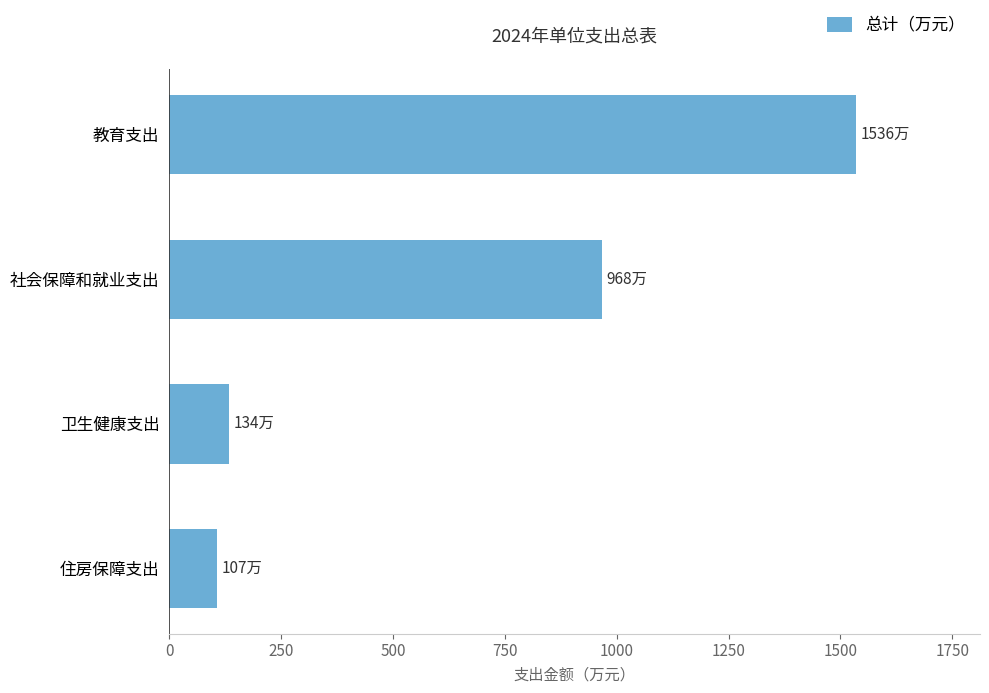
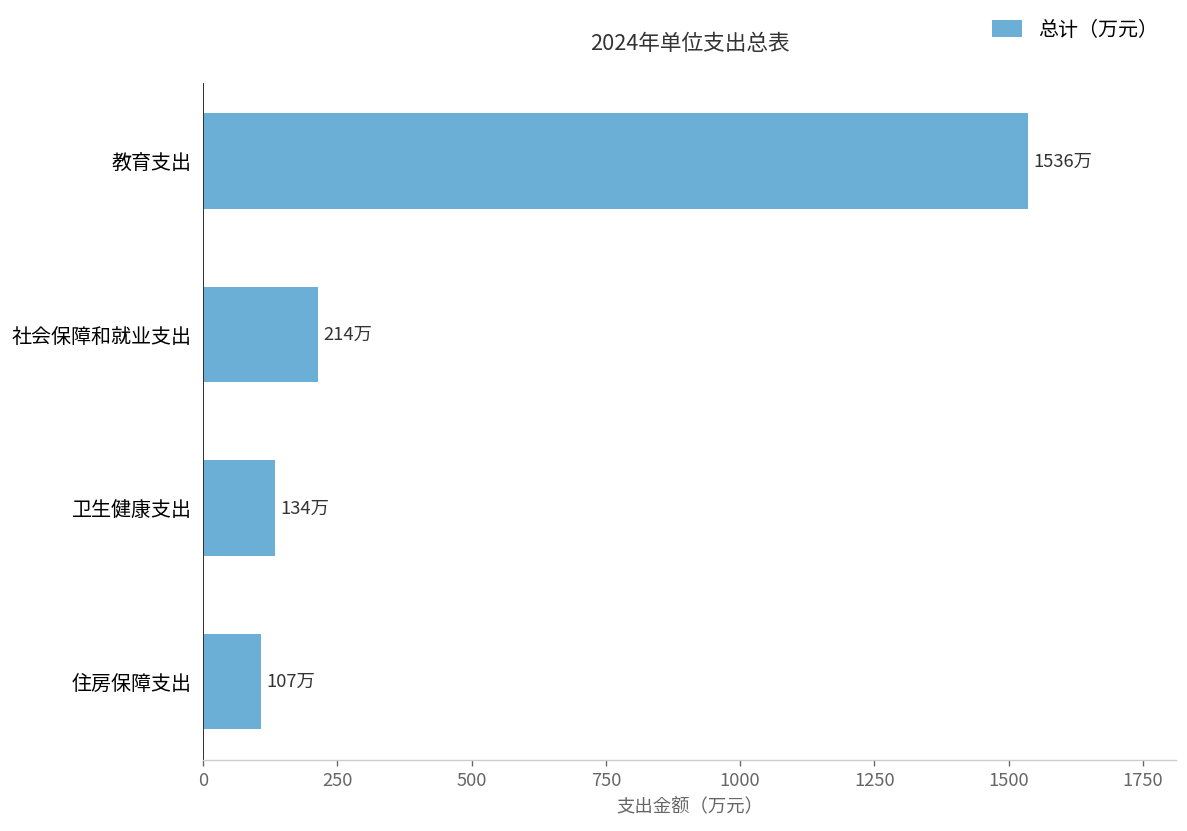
社会保障和就业支出: 968万 -> 214万
